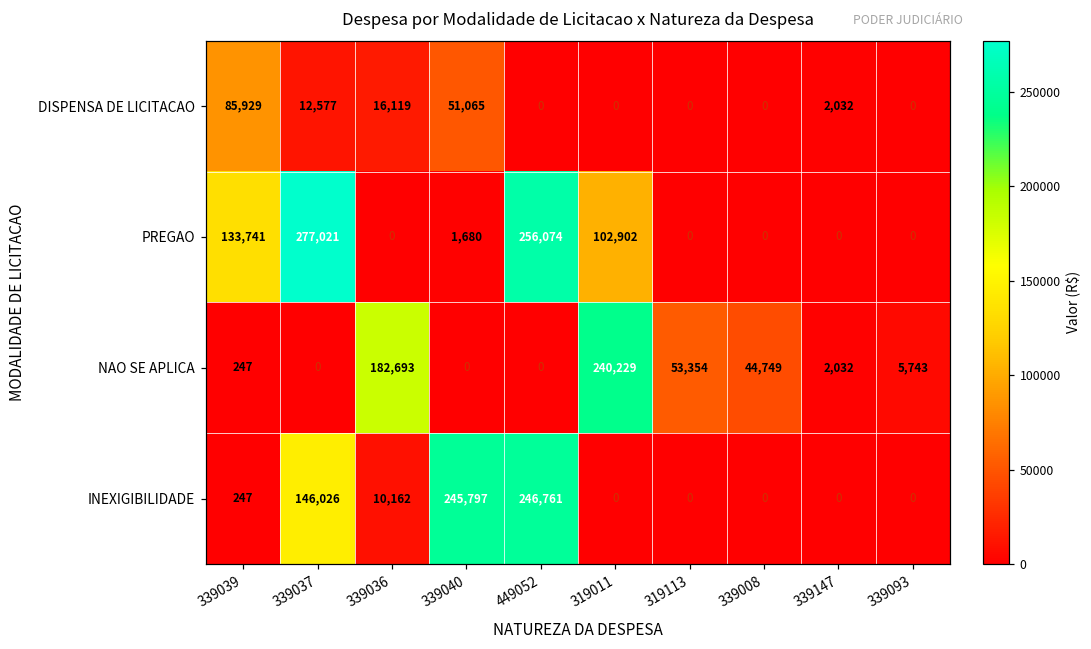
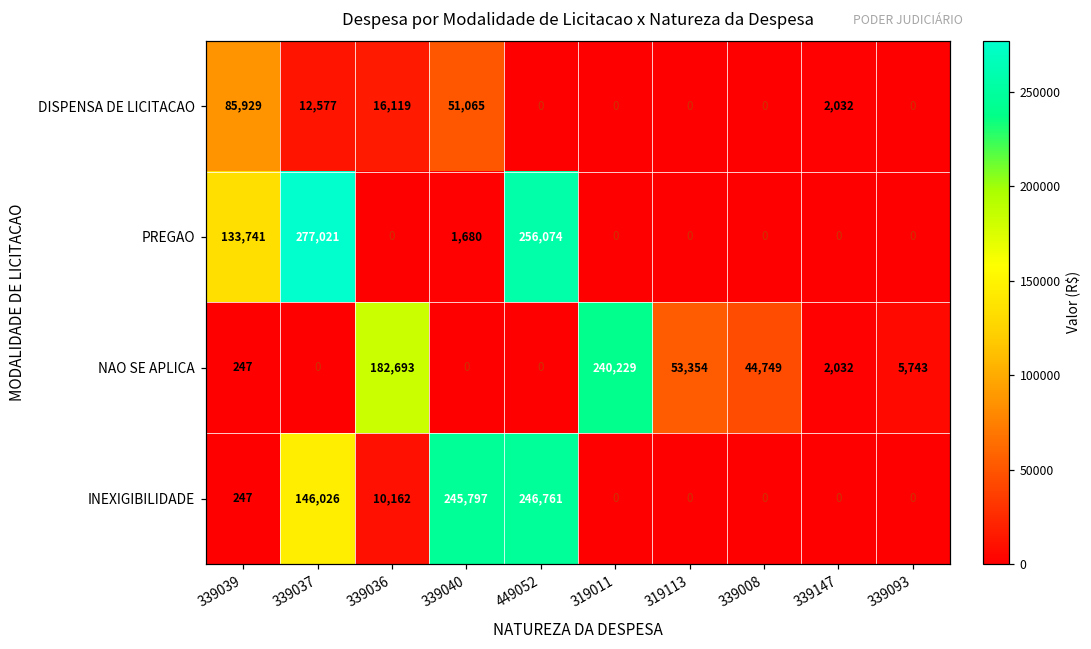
PREGAO, 319011: 102,902 -> 0
